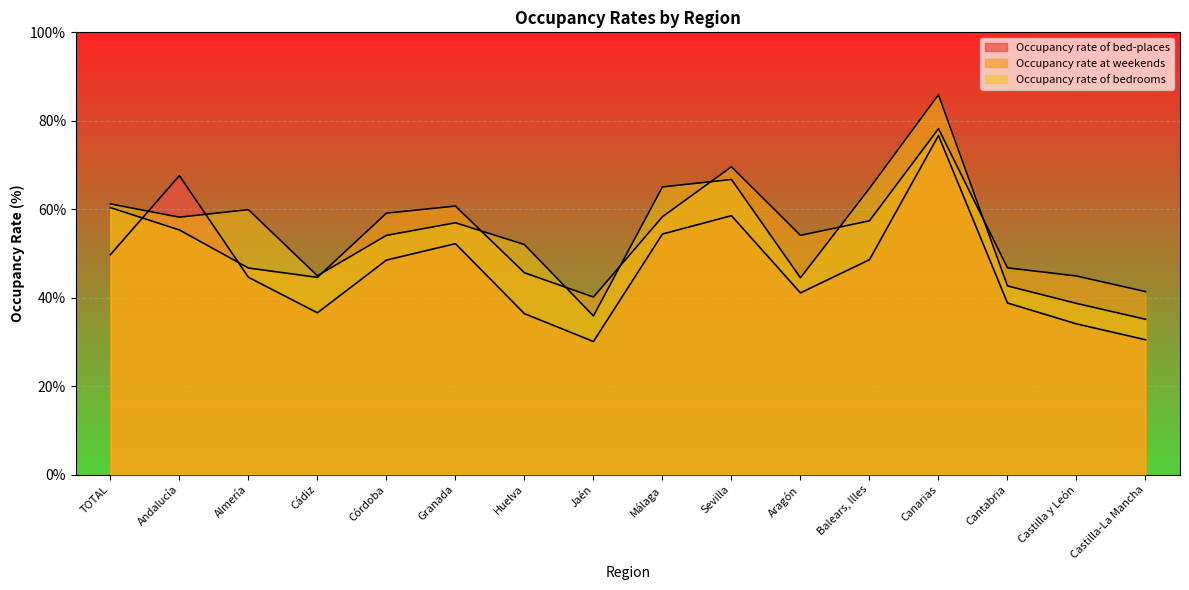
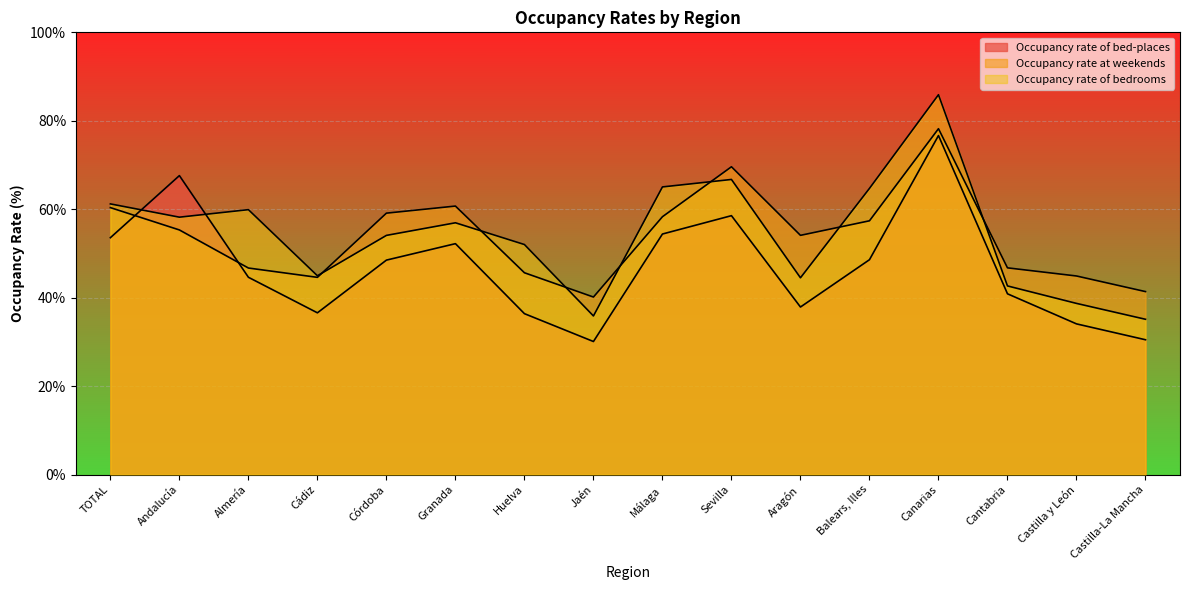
Occupancy rate of bed-places, TOTAL: 50% -> 54%
Occupancy rate of bed-places, Aragón: 41% -> 38%
Occupancy rate of bed-places, Cantabria: 39% -> 41%
